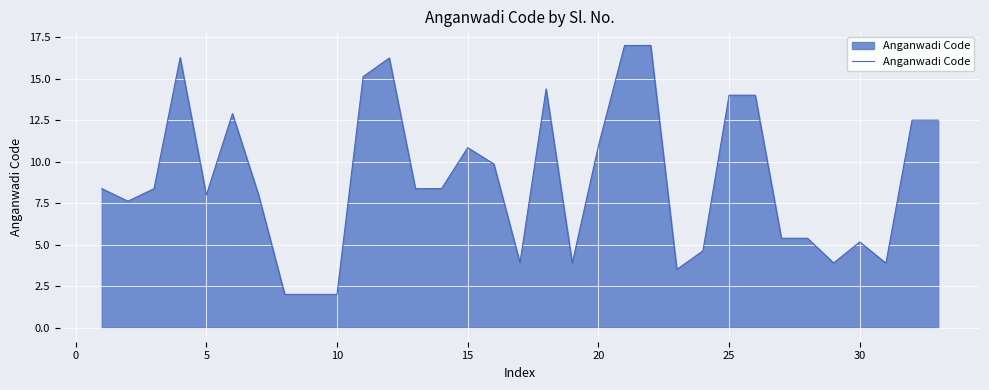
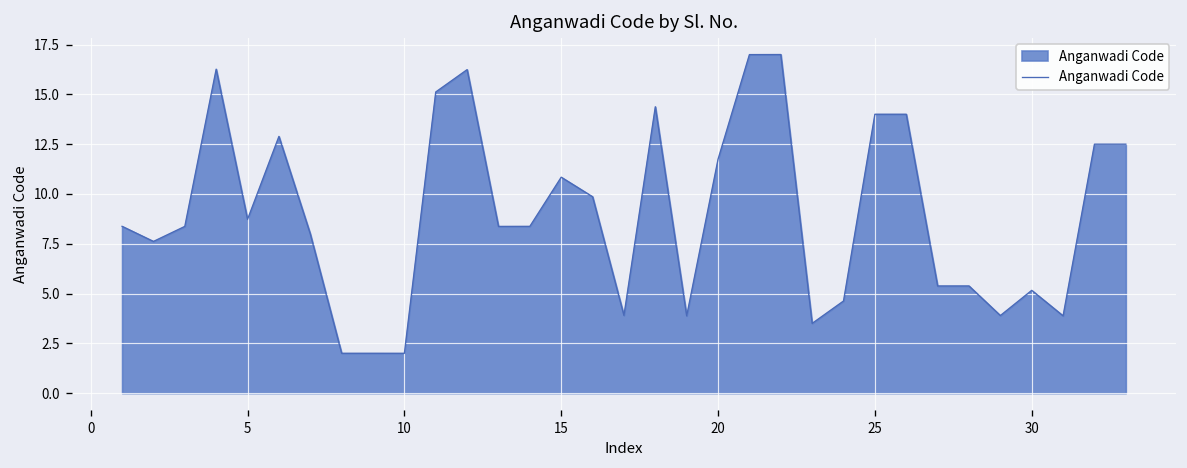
5: 8.0 -> 8.7
20: 10.9 -> 11.7
